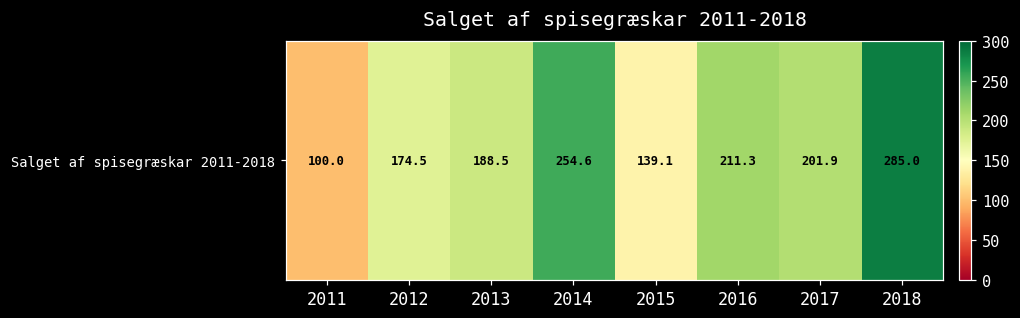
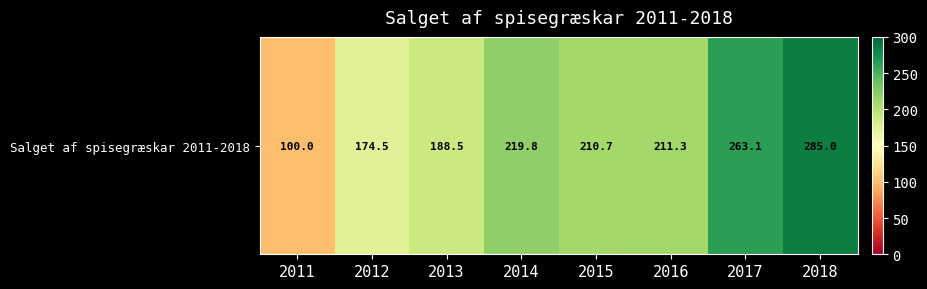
Salget af spisegræskar 2011-2018, 2014: 254.6 -> 219.8
Salget af spisegræskar 2011-2018, 2015: 139.1 -> 210.7
Salget af spisegræskar 2011-2018, 2017: 201.9 -> 263.1
